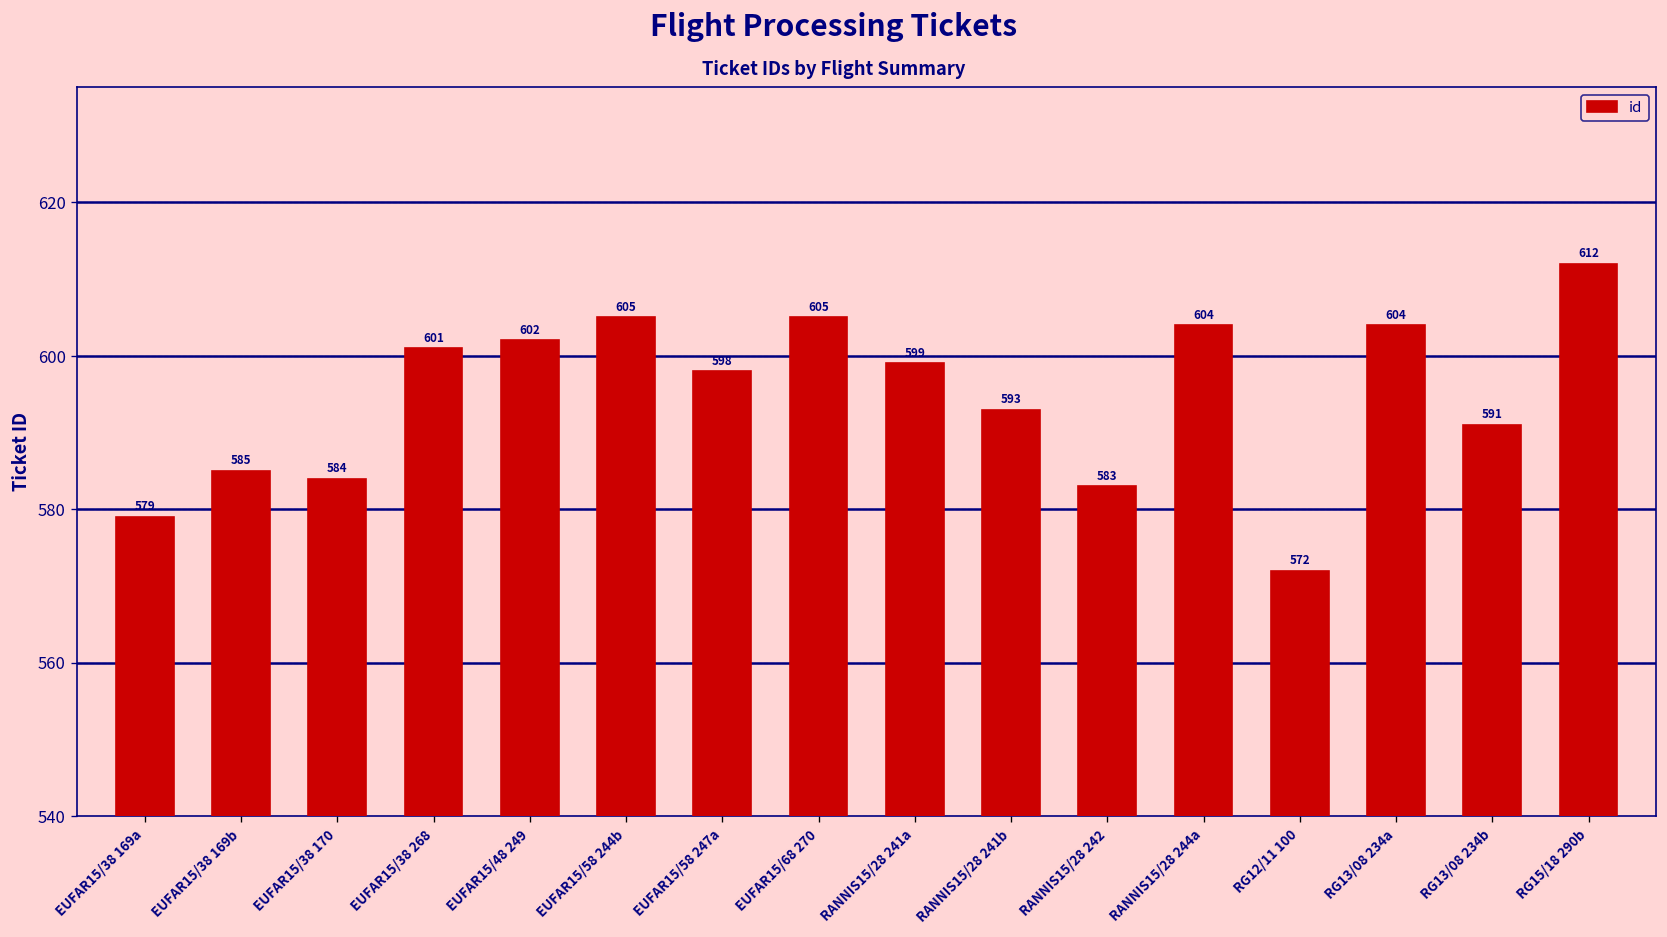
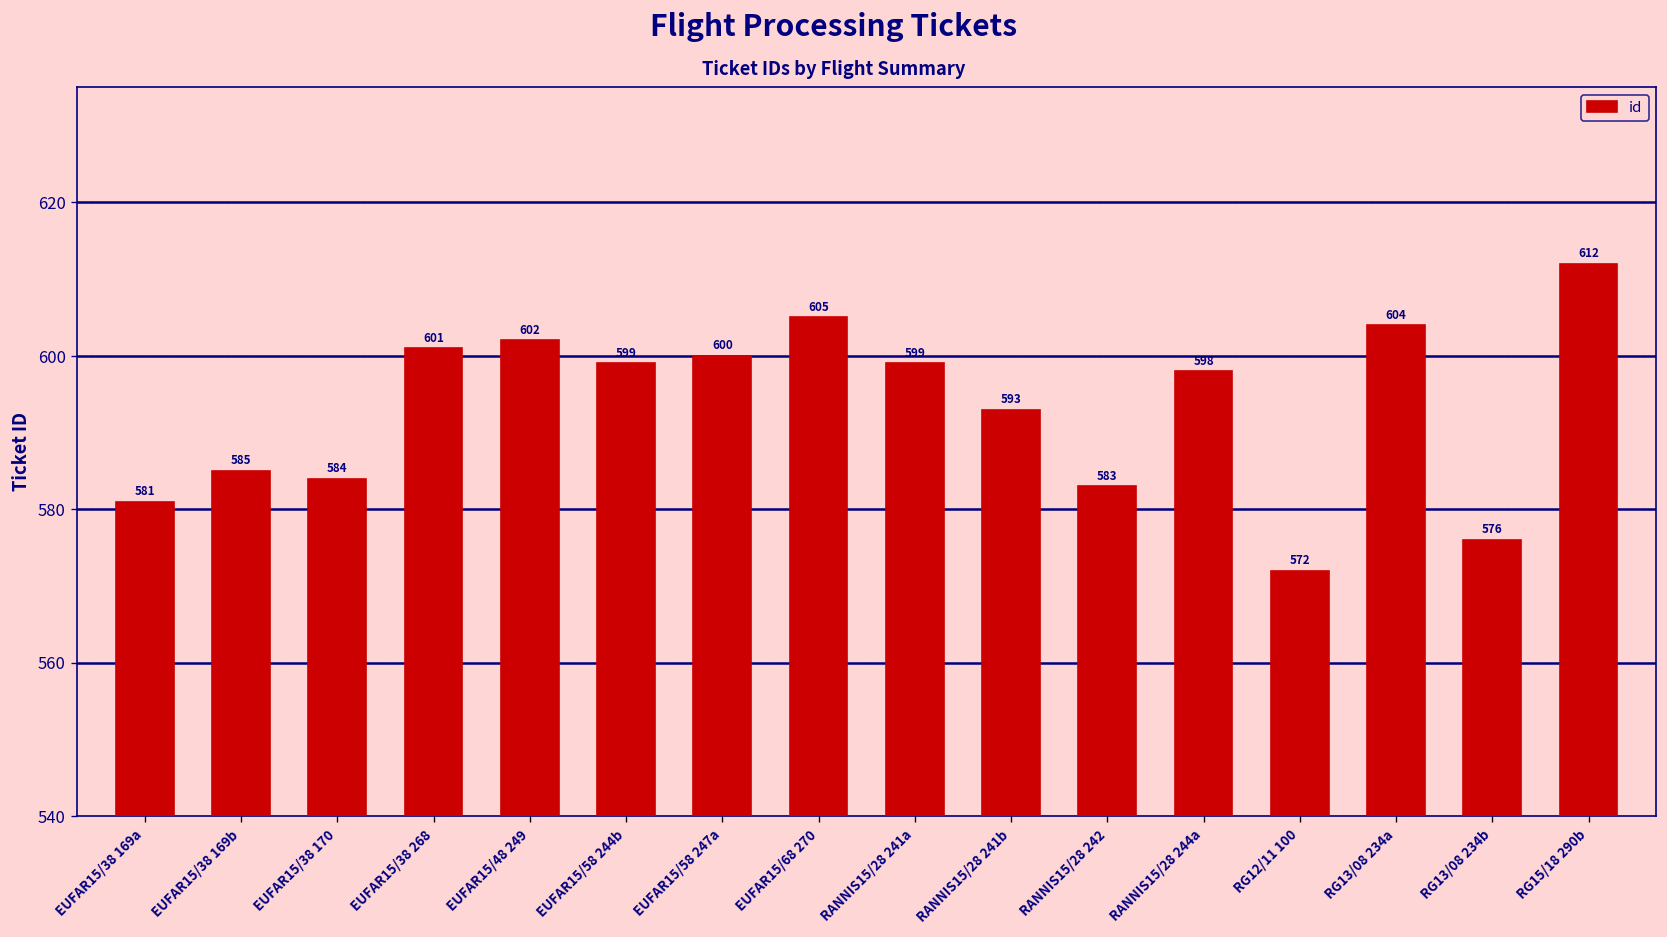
EUFAR15/38 169a: 579 -> 581
EUFAR15/58 244b: 605 -> 599
EUFAR15/58 247a: 598 -> 600
RANNIS15/28 244a: 604 -> 598
RG13/08 234b: 591 -> 576
